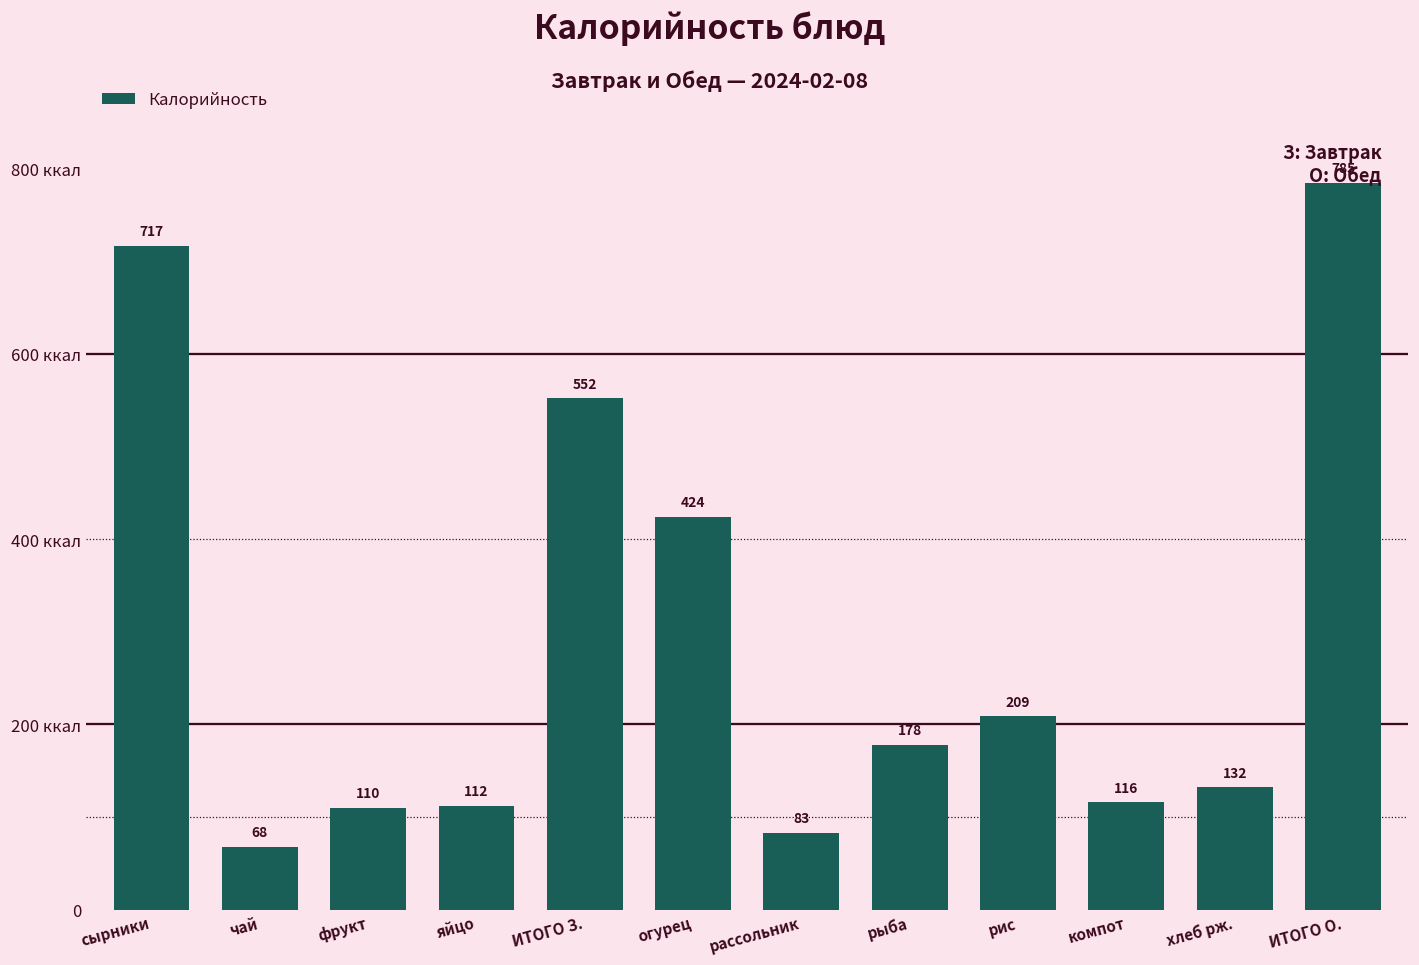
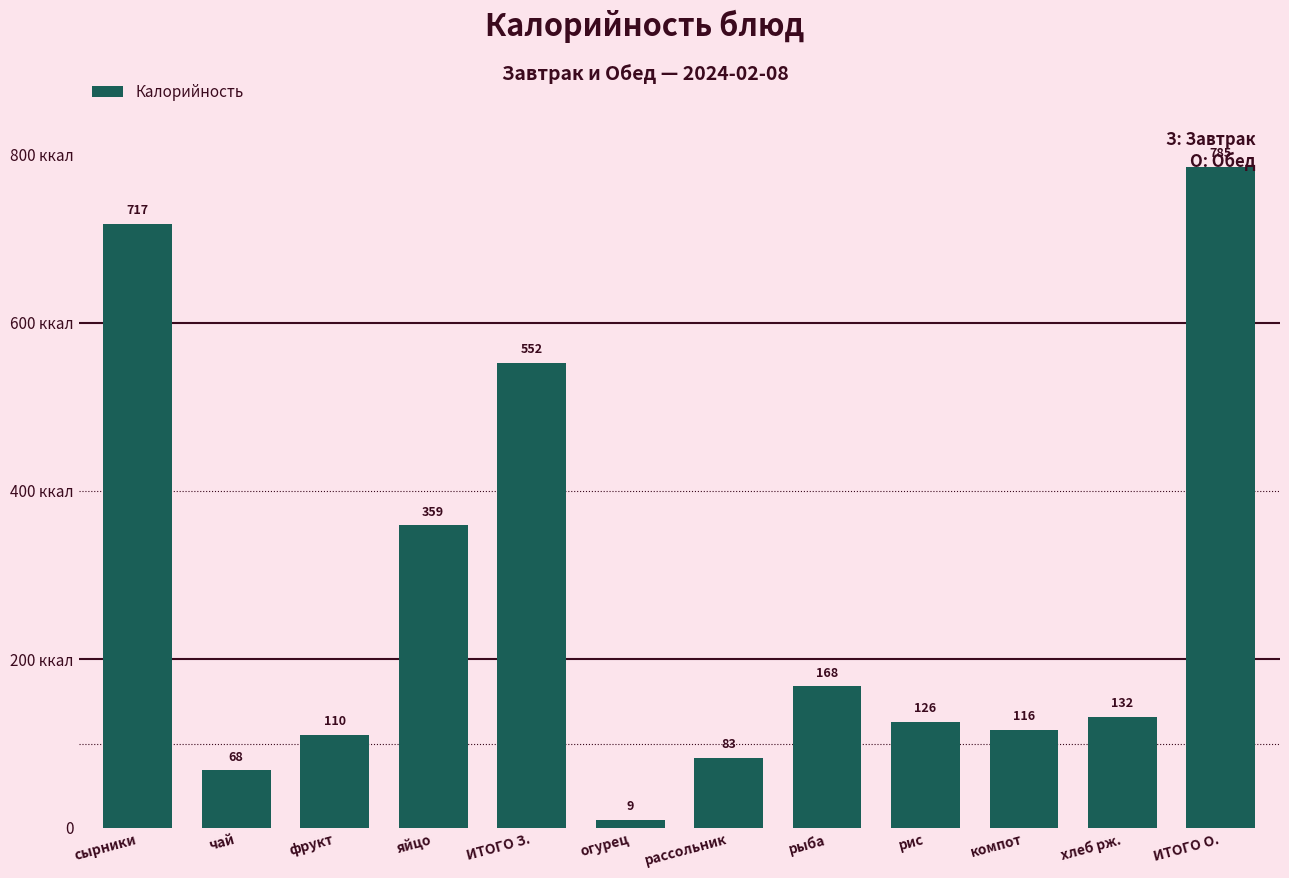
яйцо: 112 -> 359
огурец: 424 -> 9
рыба: 178 -> 168
рис: 209 -> 126
